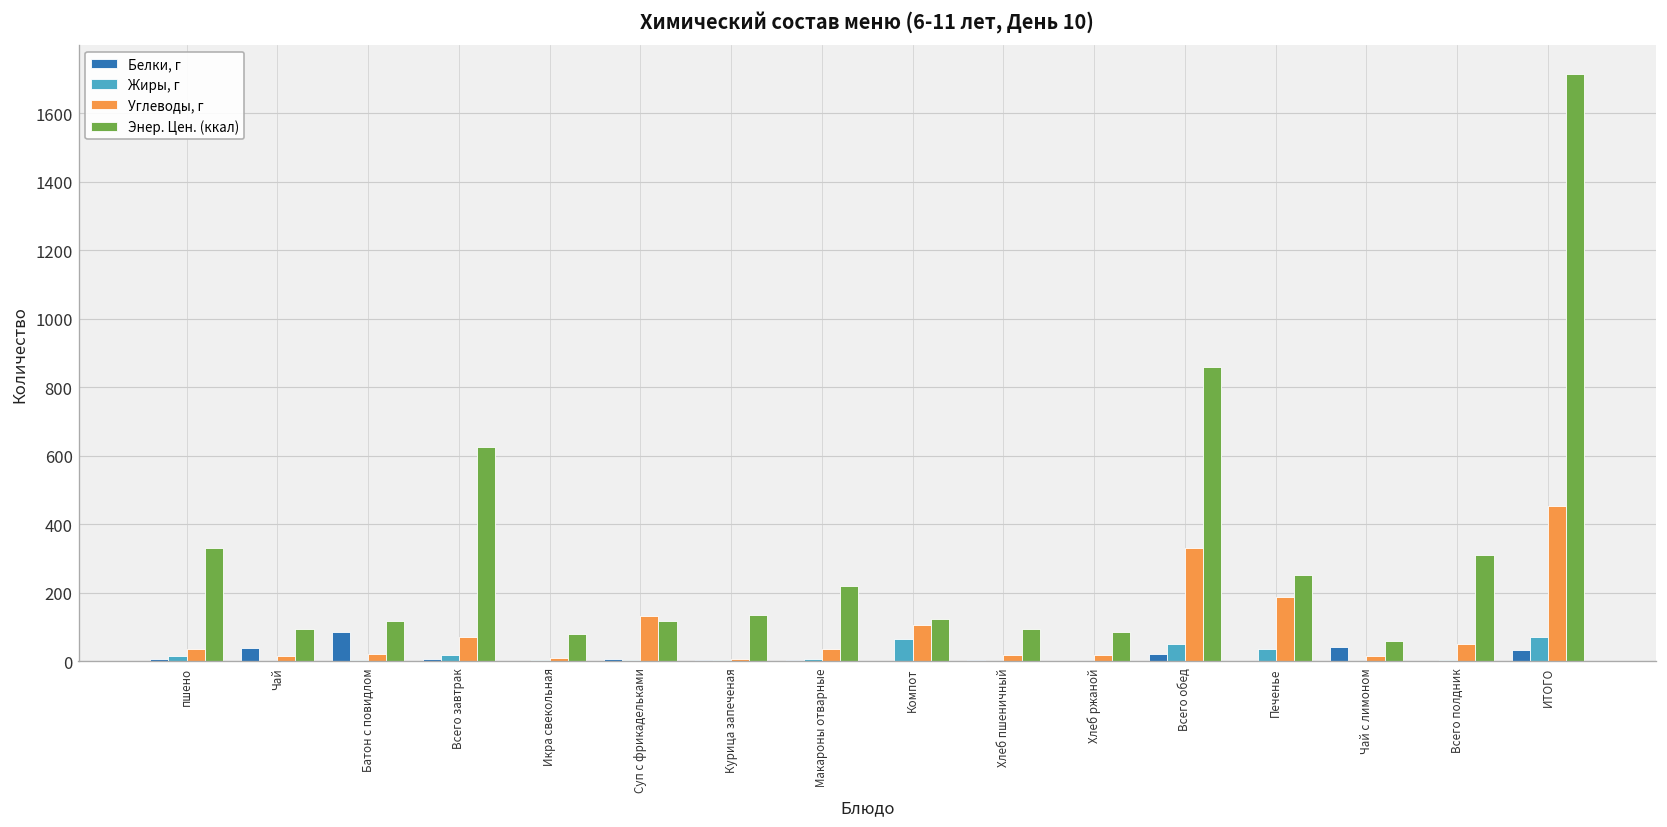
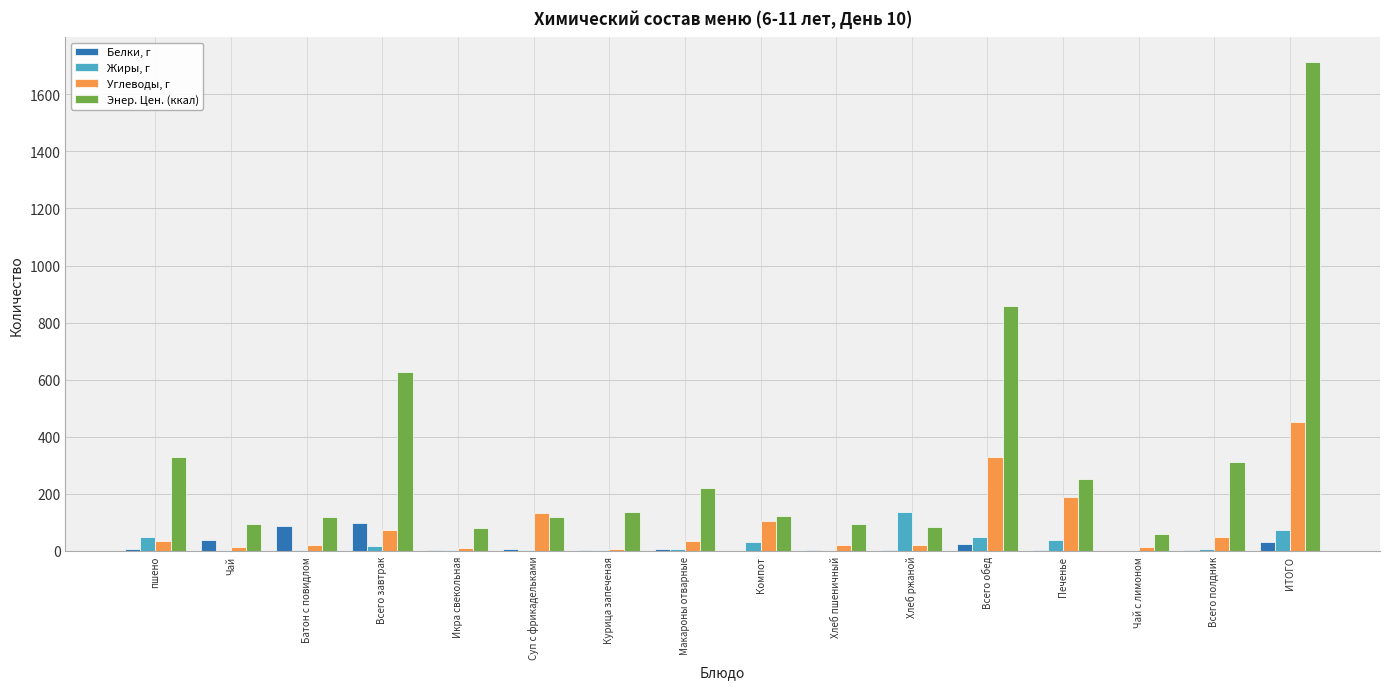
Жиры, г, пшено: 10 -> 50
Белки, г, Всего завтрак: 10 -> 100
Жиры, г, Компот: 60 -> 30
Жиры, г, Хлеб ржаной: 0 -> 130
Белки, г, Чай с лимоном: 40 -> 0
